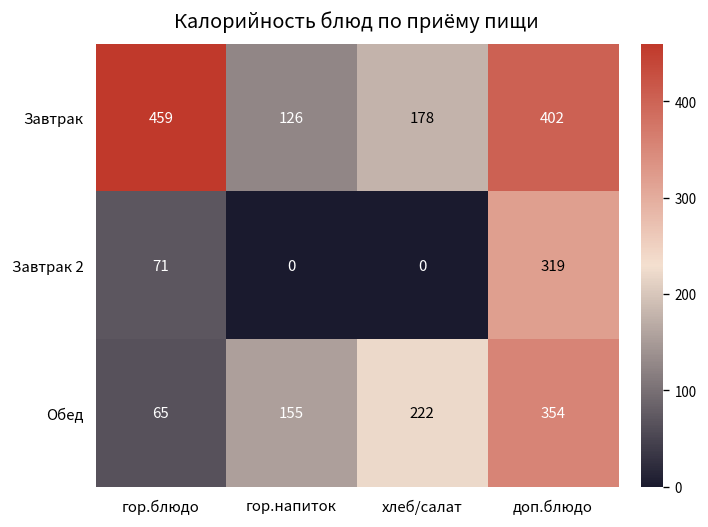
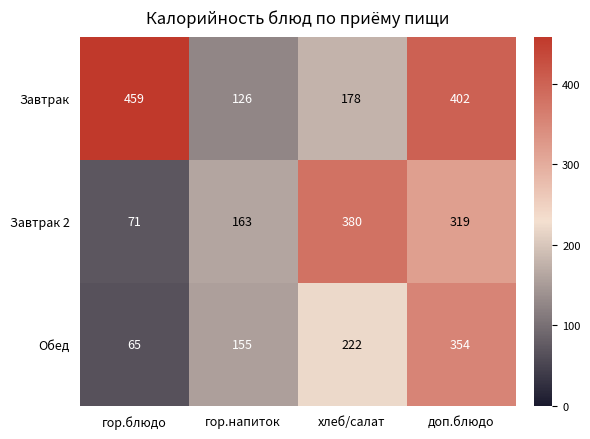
Завтрак 2, гор.напиток: 0 -> 163
Завтрак 2, хлеб/салат: 0 -> 380
